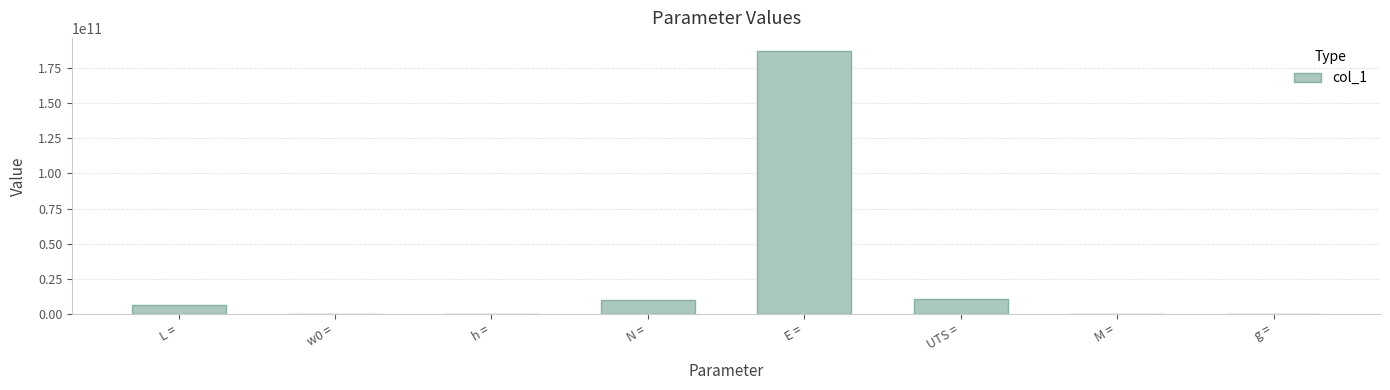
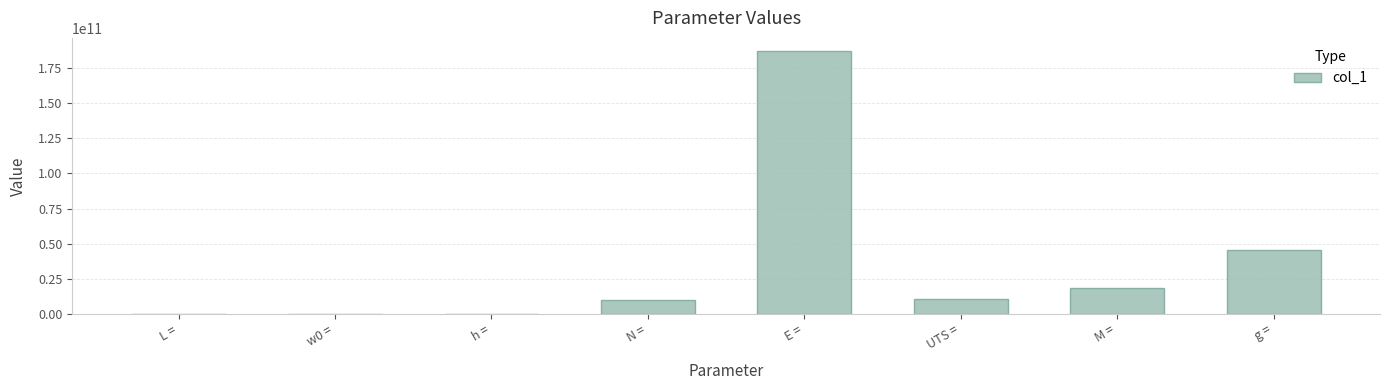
L =: 6000000000 -> 0
M =: 0 -> 19000000000
g =: 0 -> 45000000000
